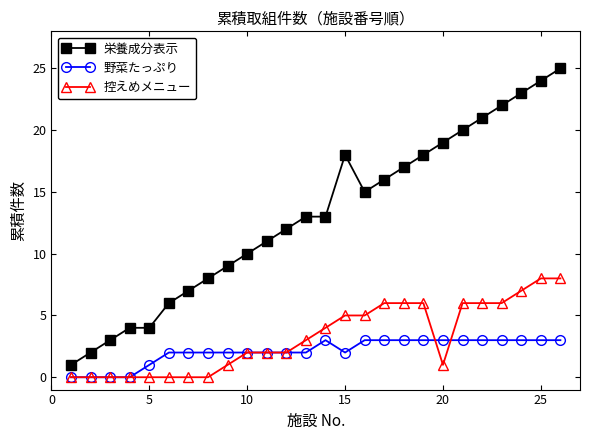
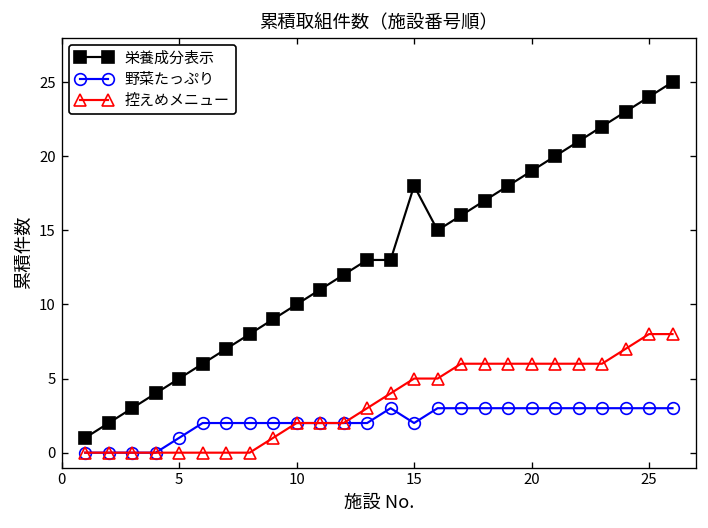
栄養成分表示, 5: 4 -> 5
控えめメニュー, 20: 1 -> 6
